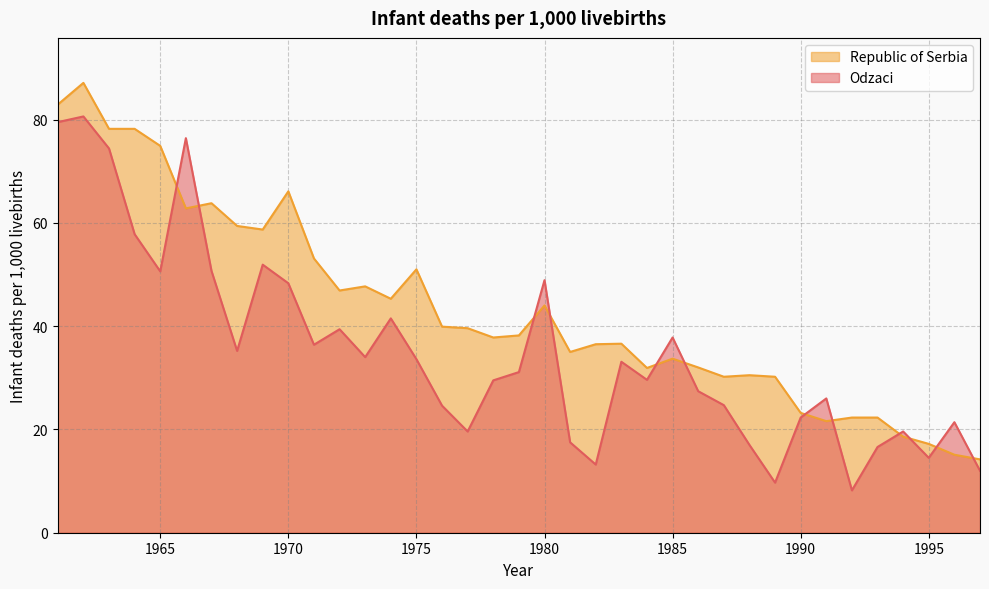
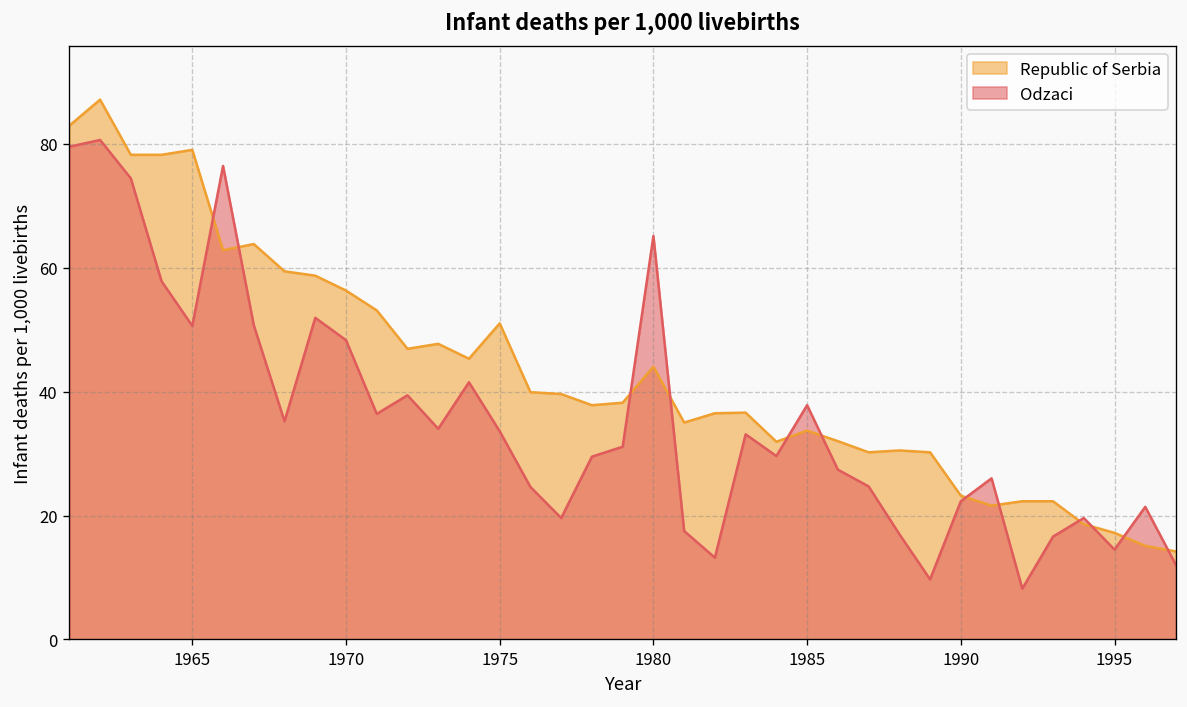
Republic of Serbia, 1965: 75 -> 79
Republic of Serbia, 1970: 66 -> 56
Odzaci, 1980: 49 -> 65
